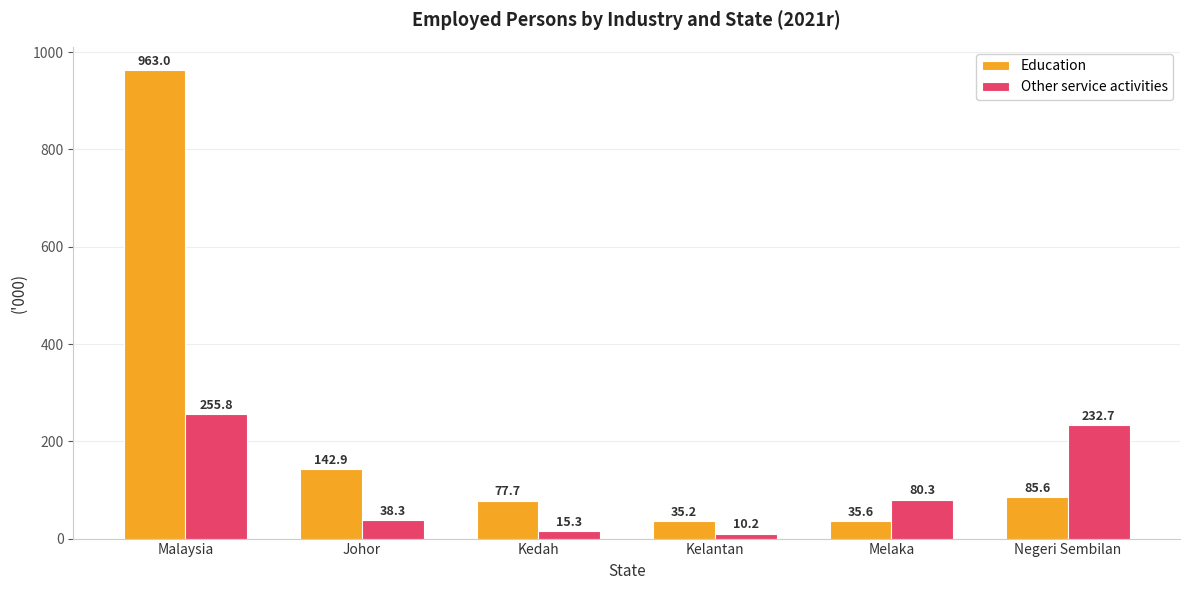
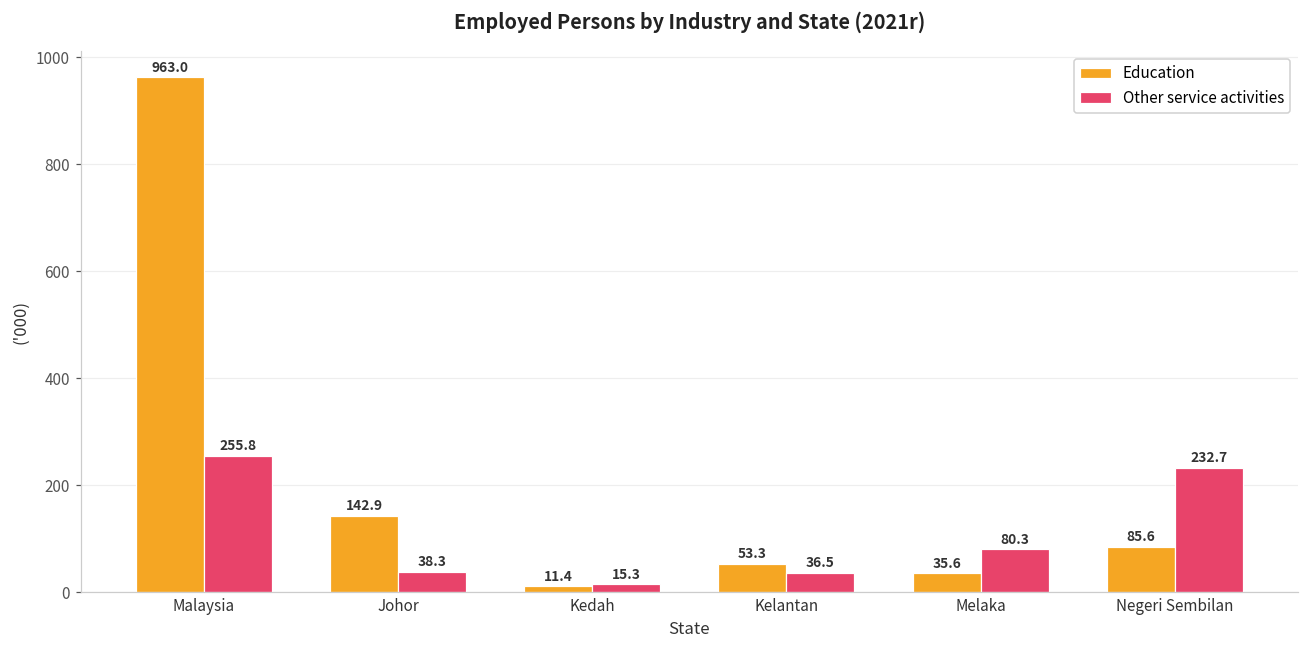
Education, Kedah: 77.7 -> 11.4
Education, Kelantan: 35.2 -> 53.3
Other service activities, Kelantan: 10.2 -> 36.5
